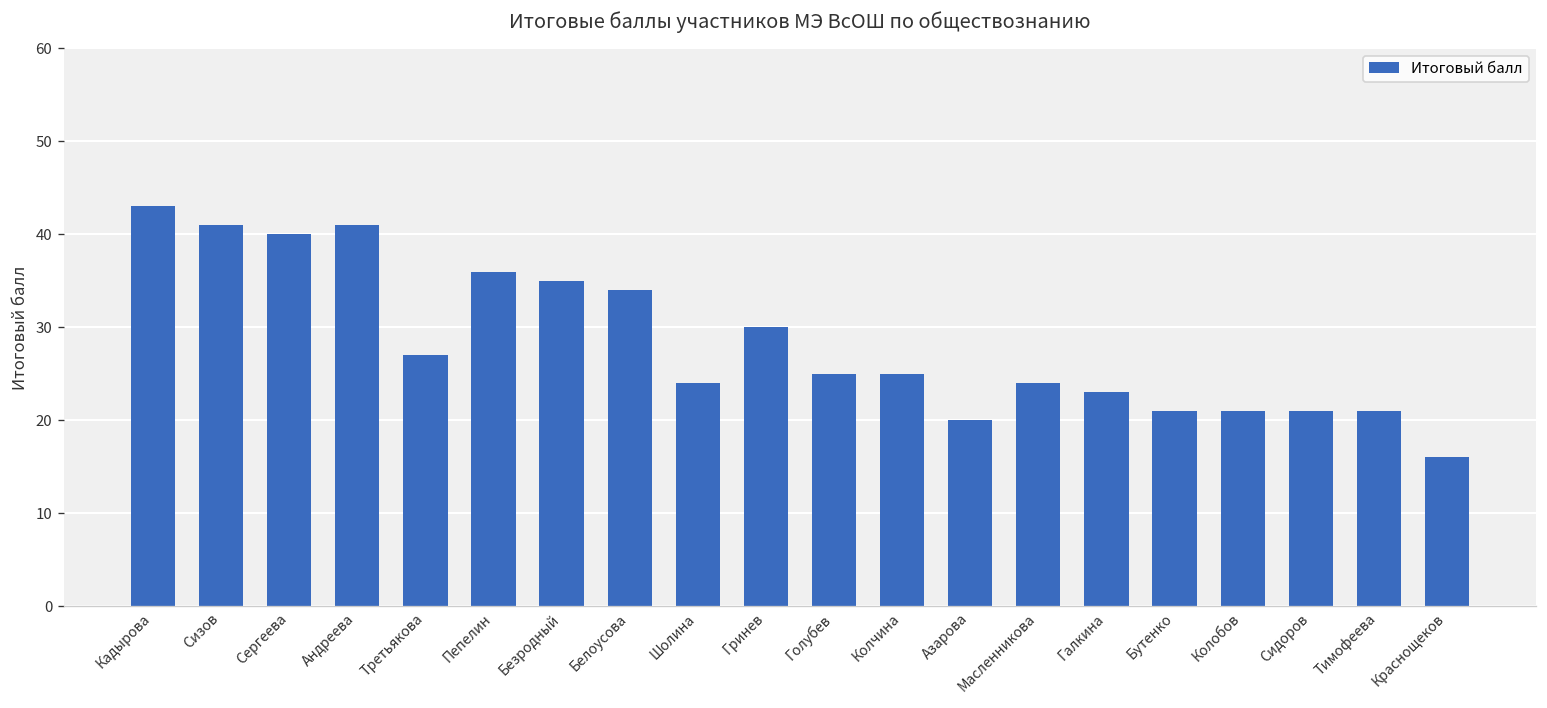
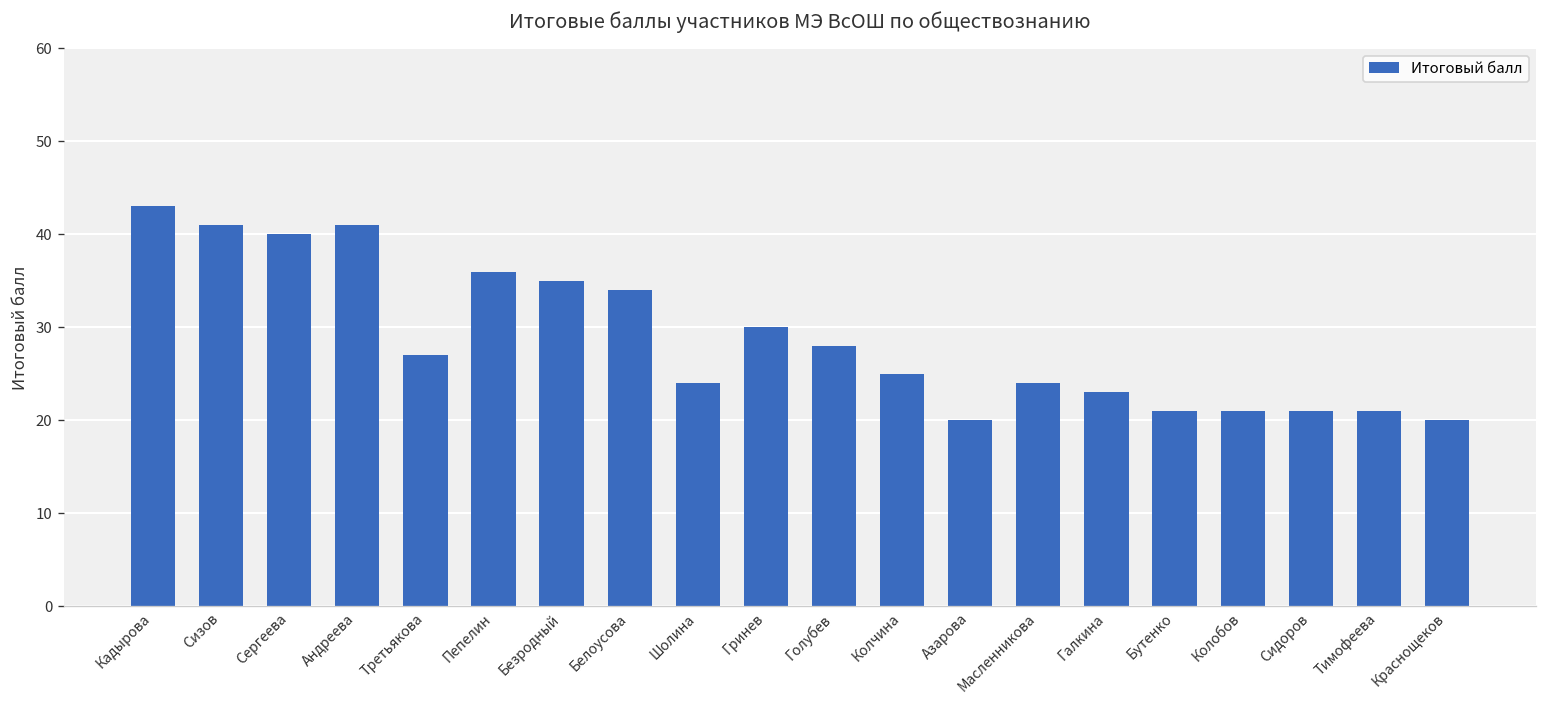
Голубев: 25 -> 28
Краснощеков: 16 -> 20
